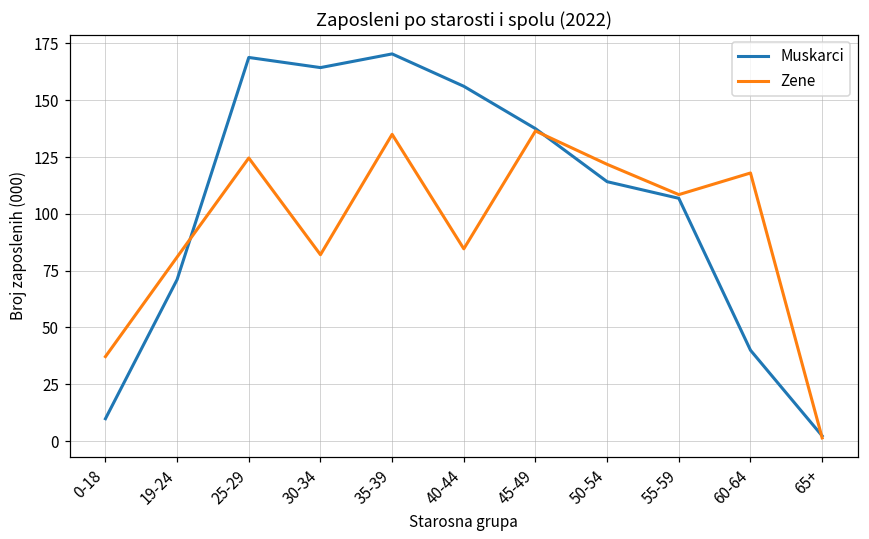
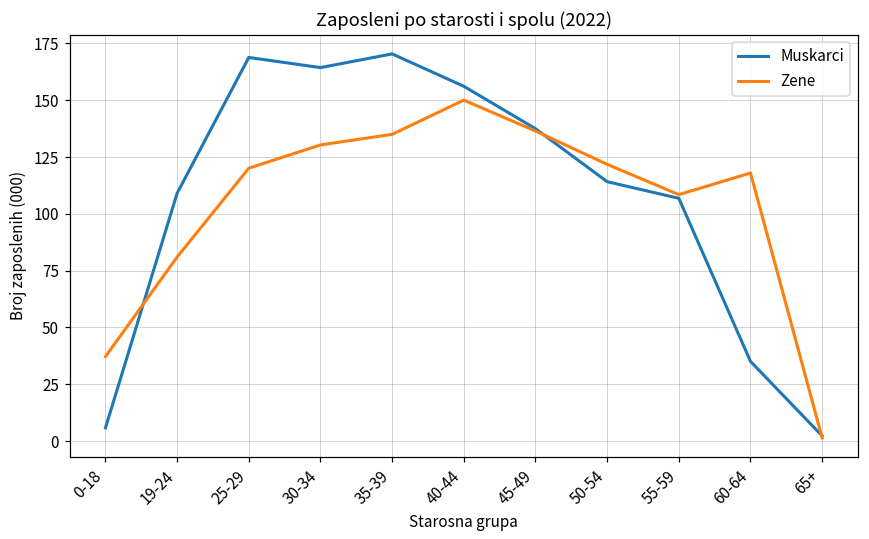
Muskarci, 0-18: 10 -> 6
Muskarci, 19-24: 71 -> 109
Zene, 25-29: 125 -> 120
Zene, 30-34: 82 -> 130
Zene, 40-44: 85 -> 150
Muskarci, 60-64: 40 -> 35
